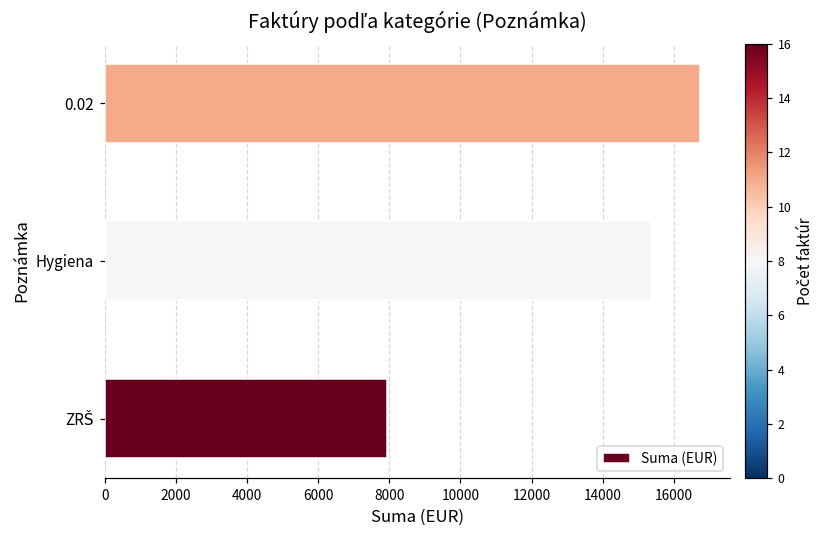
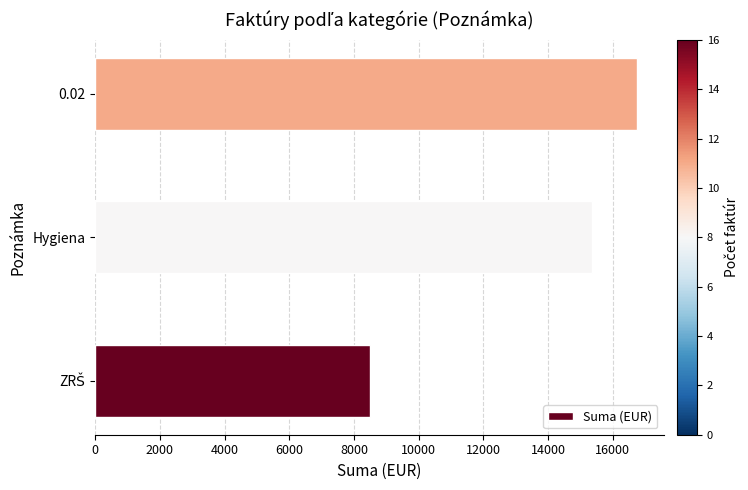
ZRŠ: 7900 -> 8500
